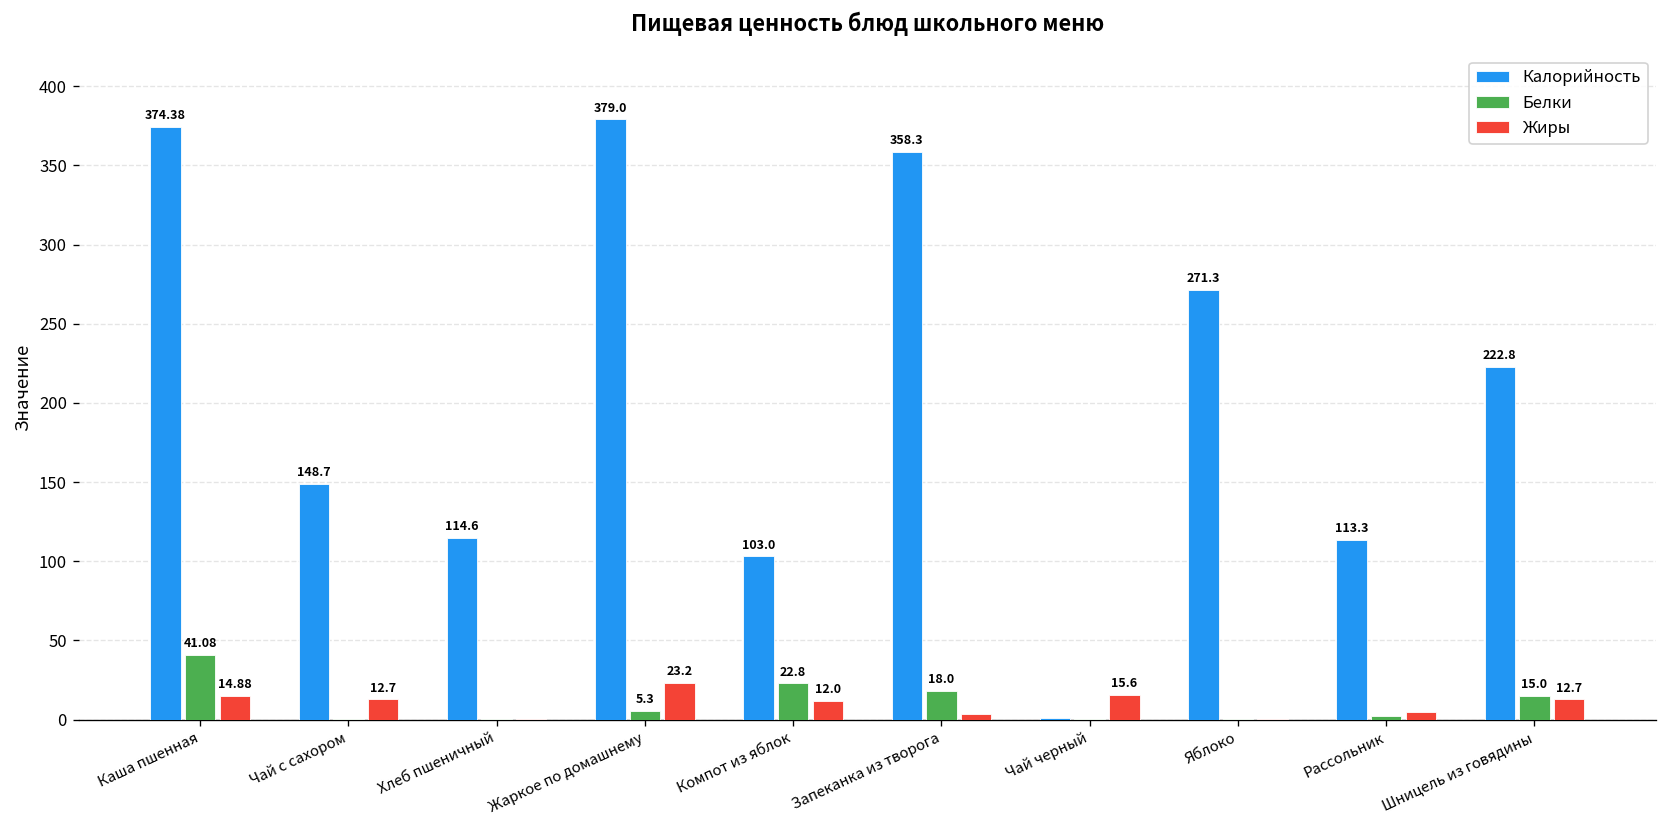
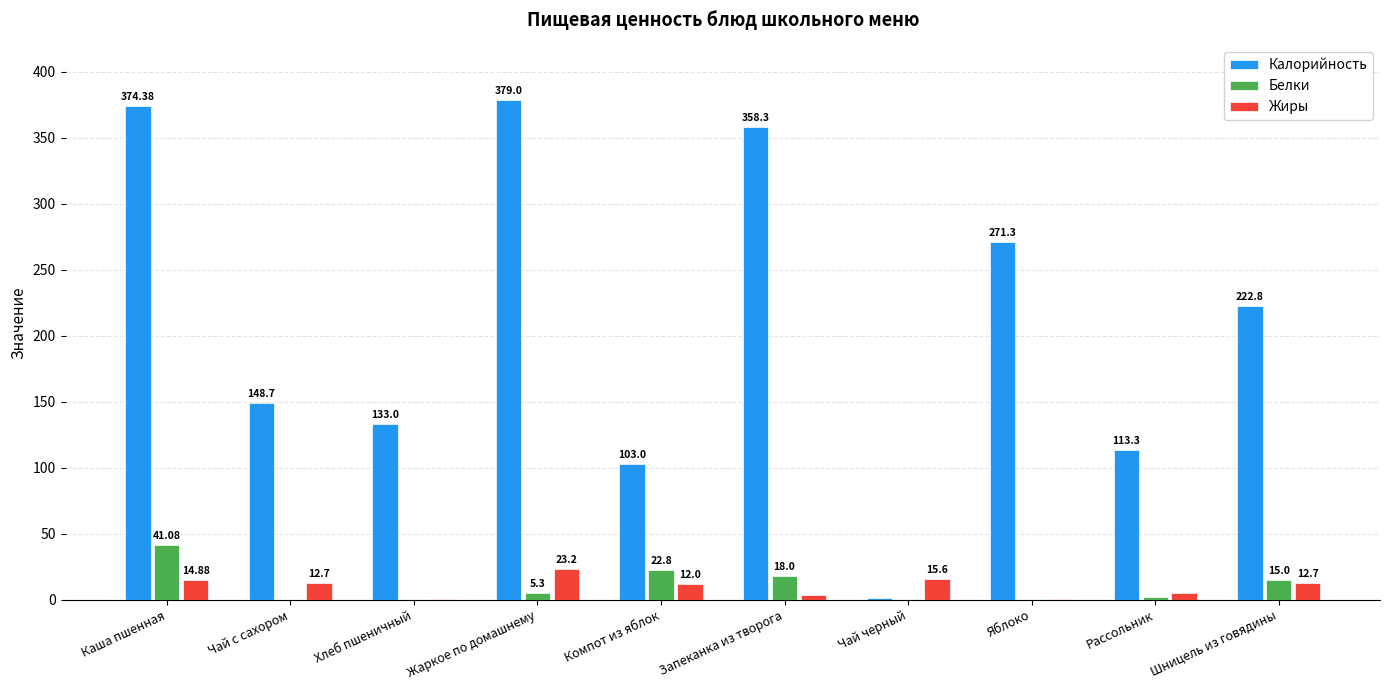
Калорийность, Хлеб пшеничный: 114.6 -> 133.0
